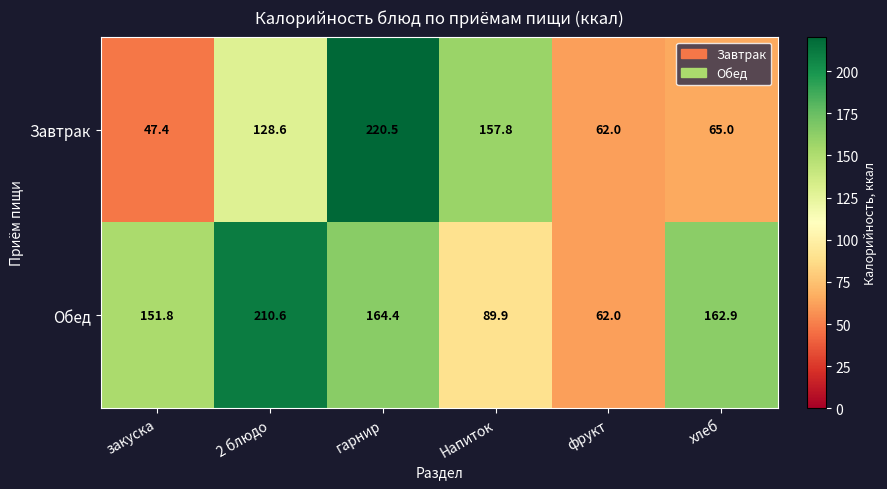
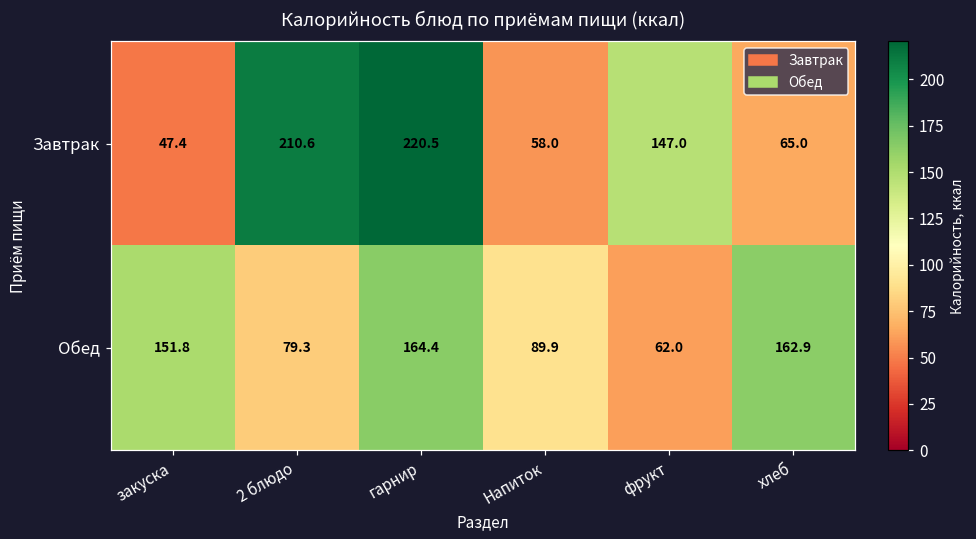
Завтрак, 2 блюдо: 128.6 -> 210.6
Завтрак, Напиток: 157.8 -> 58.0
Завтрак, фрукт: 62.0 -> 147.0
Обед, 2 блюдо: 210.6 -> 79.3
